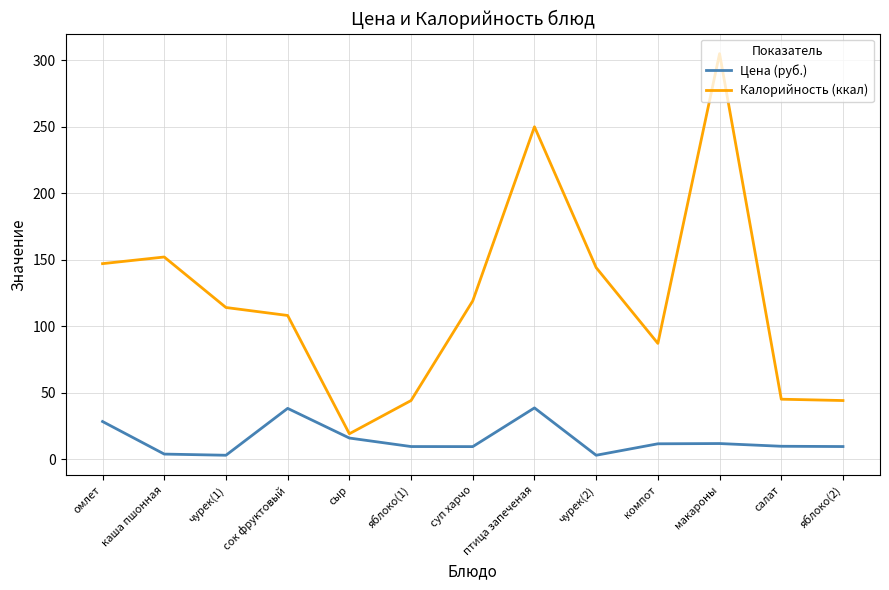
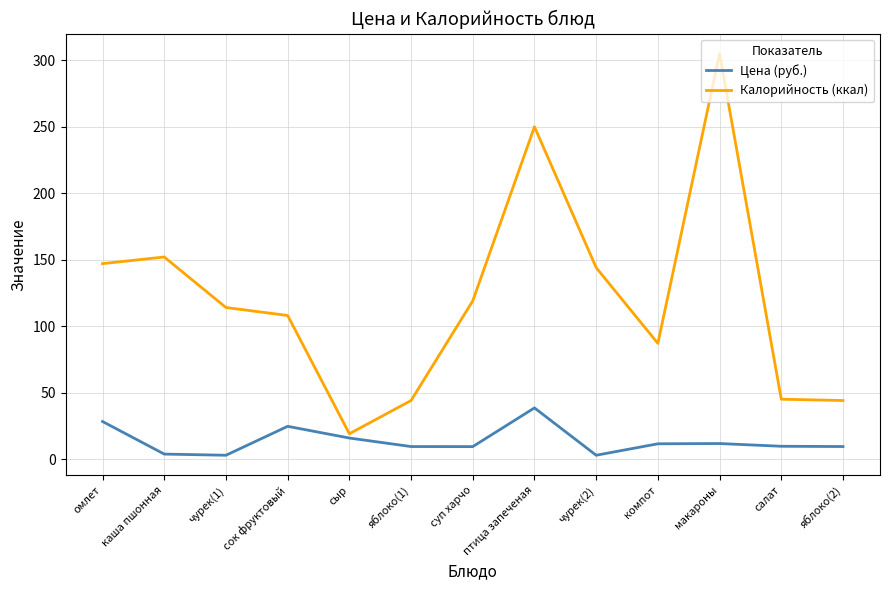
Цена (руб.), сок фруктовый: 38 -> 25
